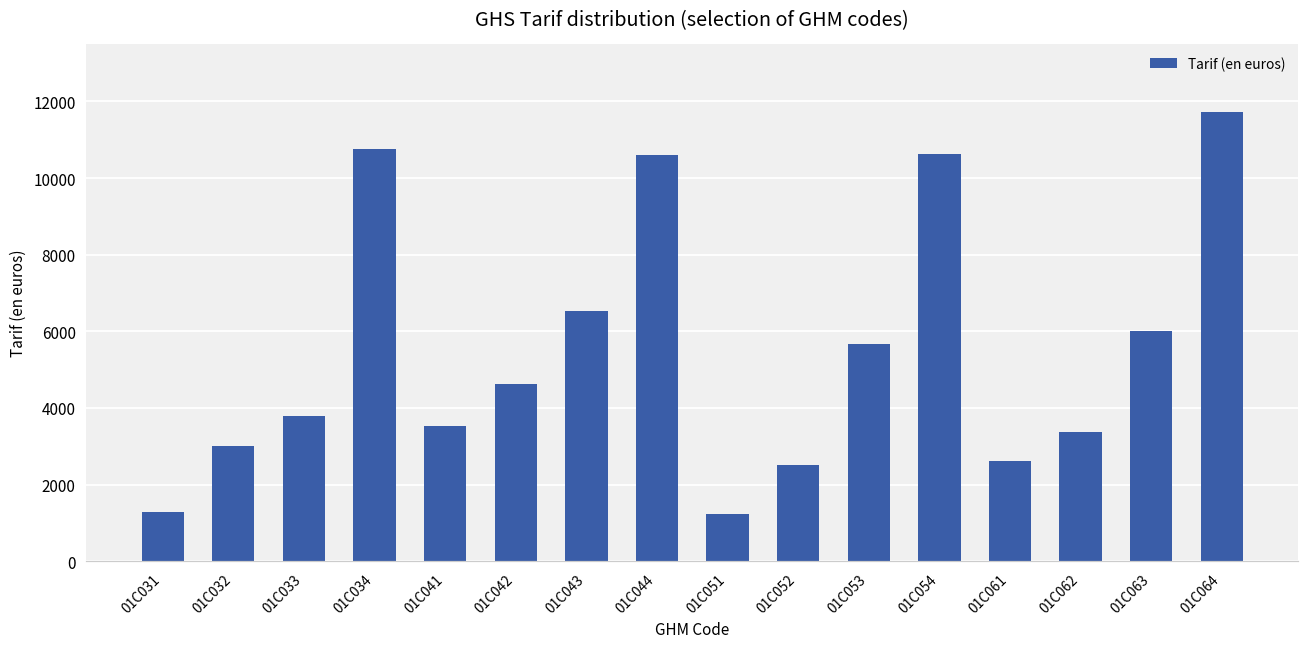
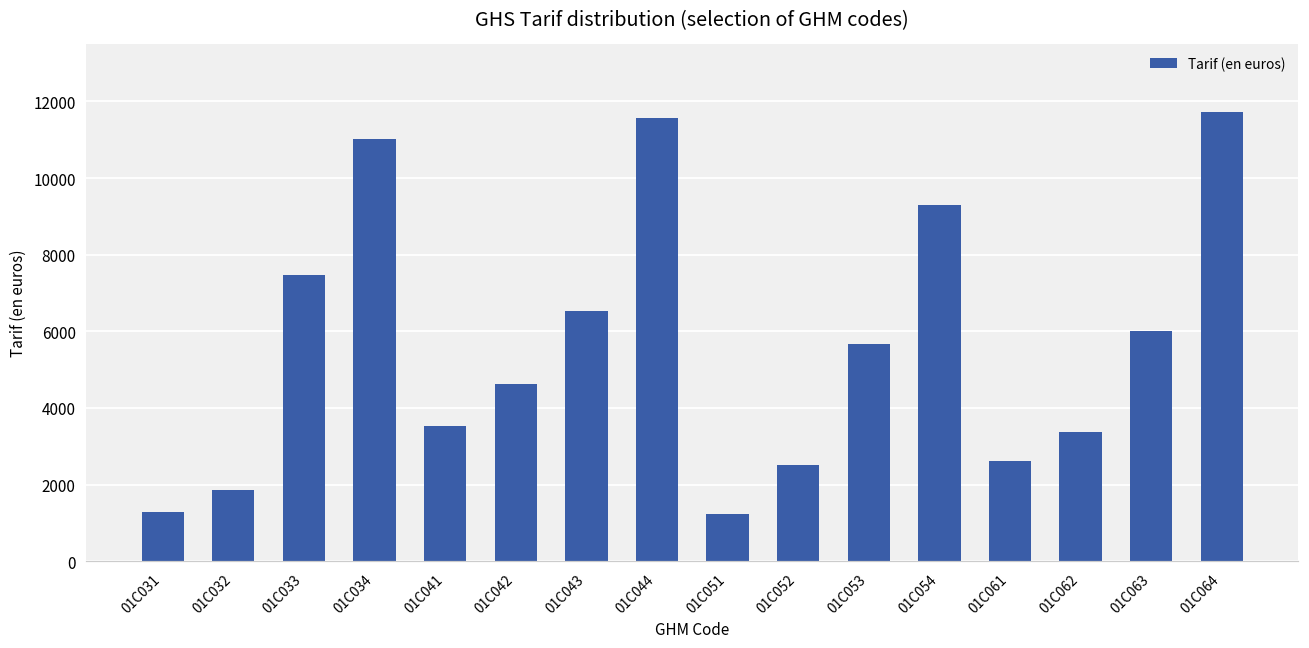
01C032: 3000 -> 1900
01C033: 3800 -> 7500
01C034: 10800 -> 11000
01C044: 10600 -> 11600
01C054: 10600 -> 9300
